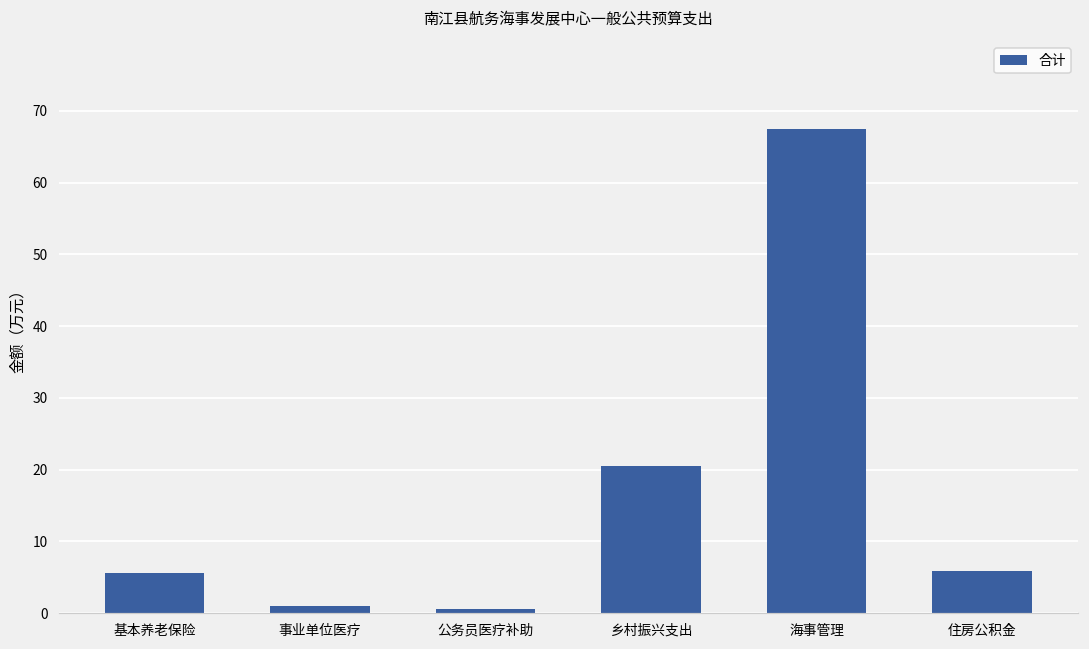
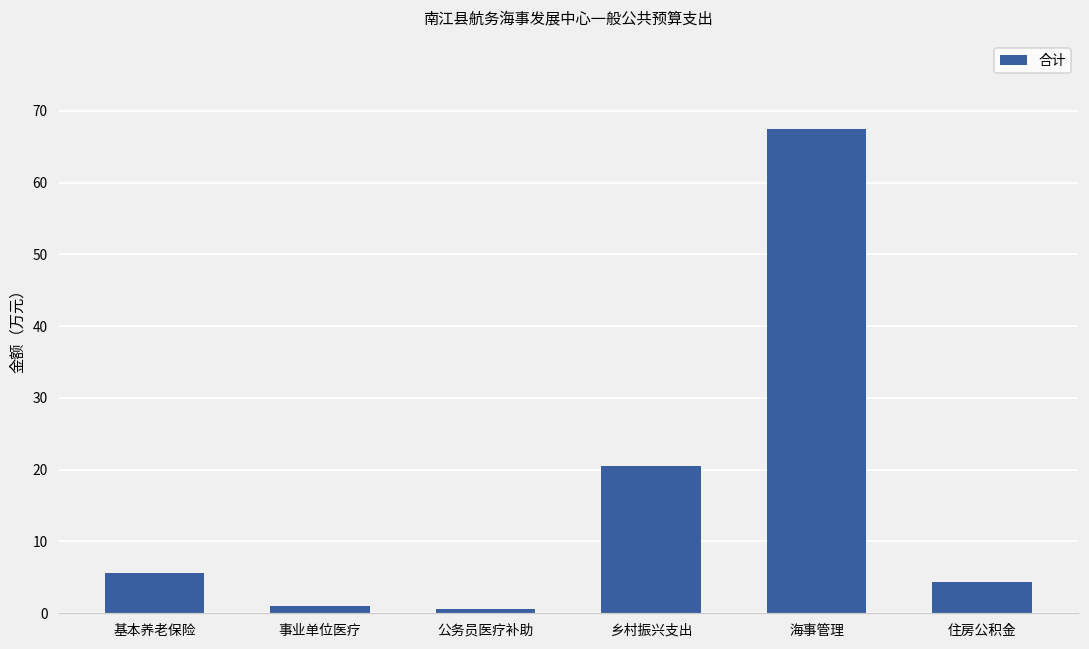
住房公积金: 6 -> 4
